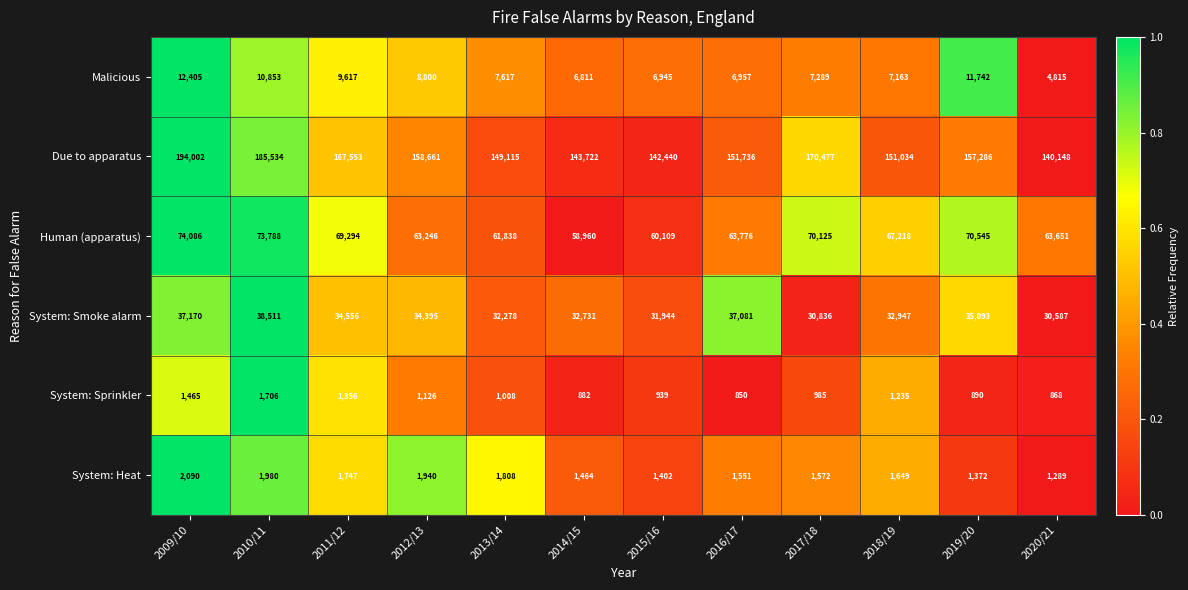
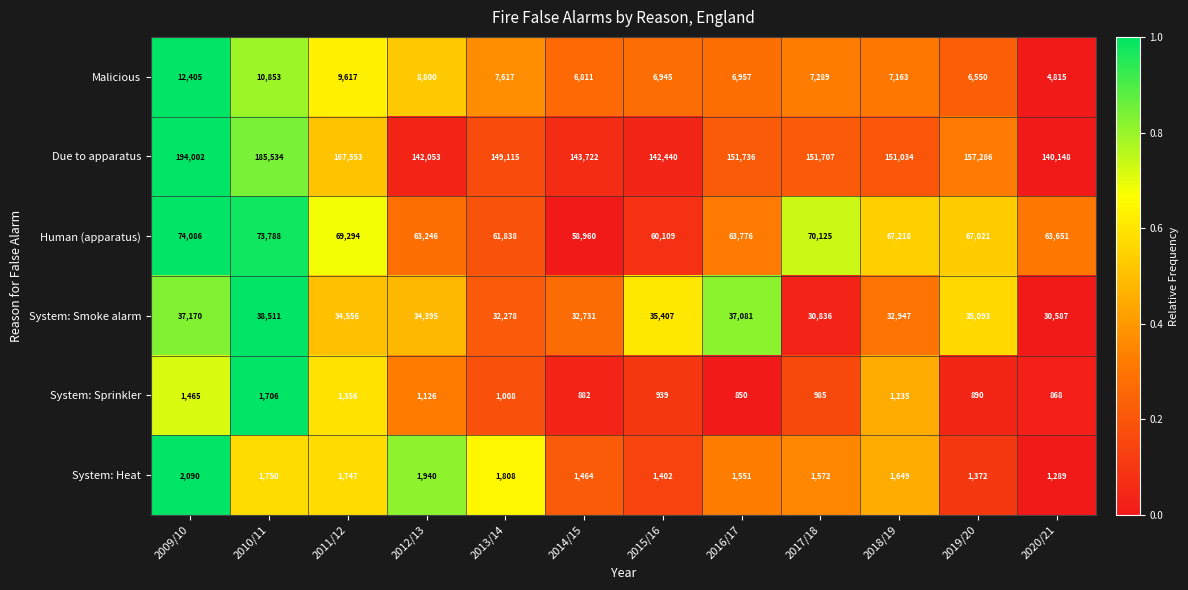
Malicious, 2019/20: 11,742 -> 6,550
Due to apparatus, 2012/13: 158,661 -> 142,053
Due to apparatus, 2017/18: 170,477 -> 151,707
Human (apparatus), 2019/20: 70,545 -> 67,021
System: Smoke alarm, 2015/16: 31,944 -> 35,407
System: Heat, 2010/11: 1,980 -> 1,750
